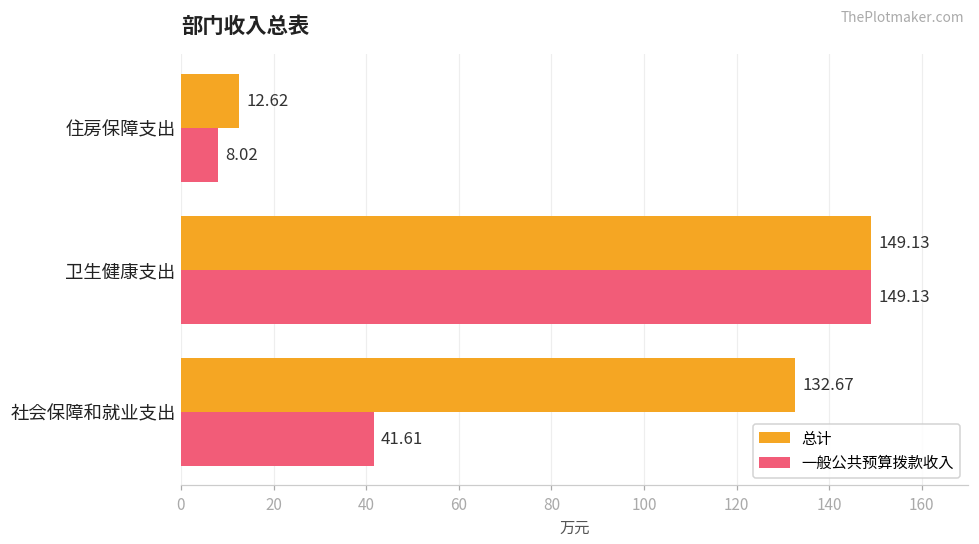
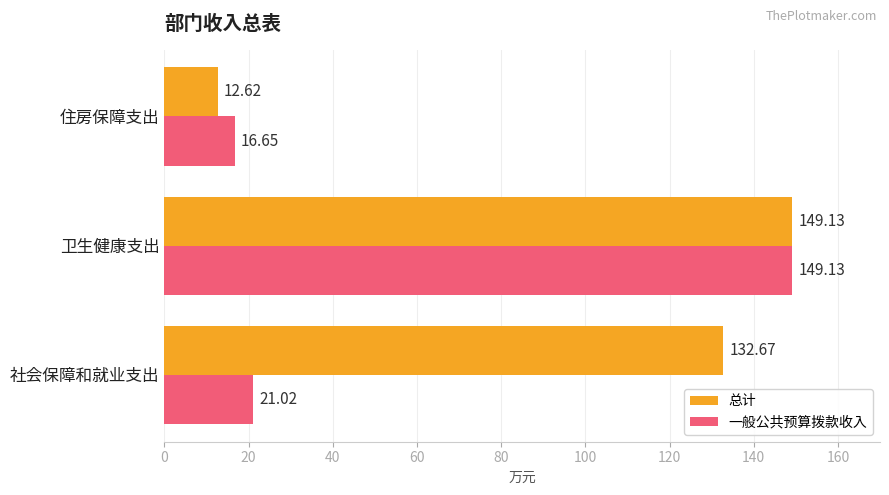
一般公共预算拨款收入, 住房保障支出: 8.02 -> 16.65
一般公共预算拨款收入, 社会保障和就业支出: 41.61 -> 21.02
